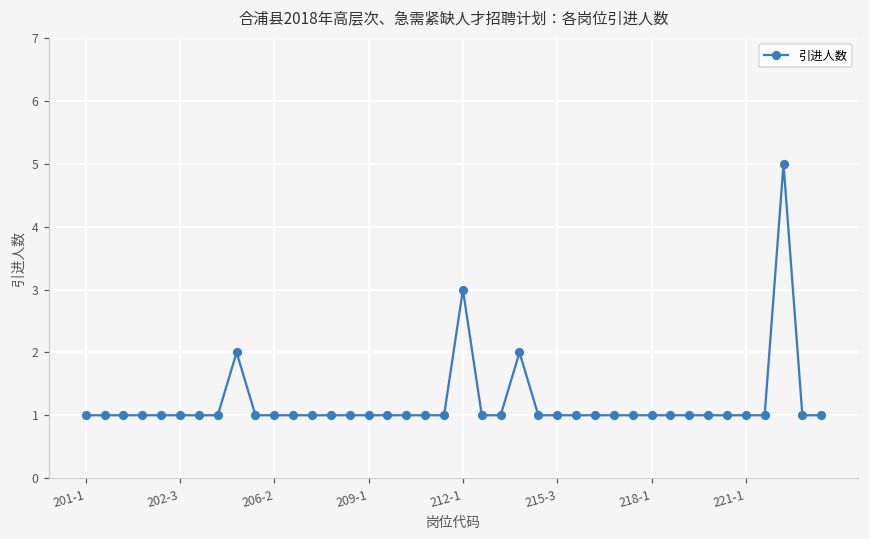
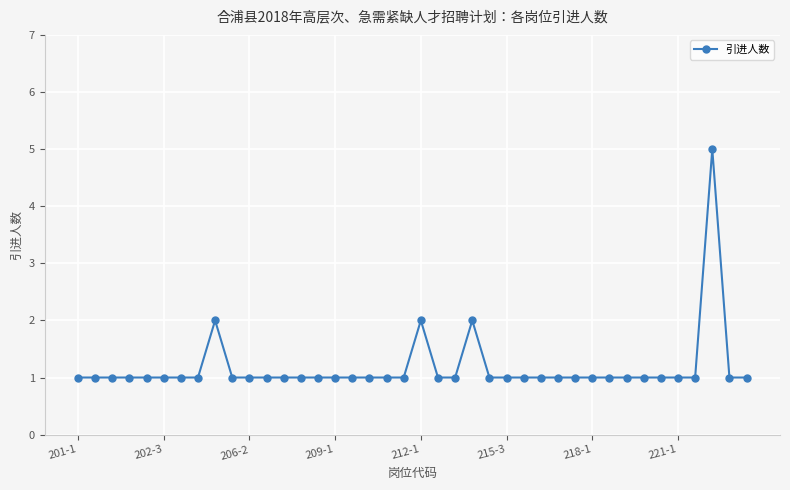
212-1: 3 -> 2
